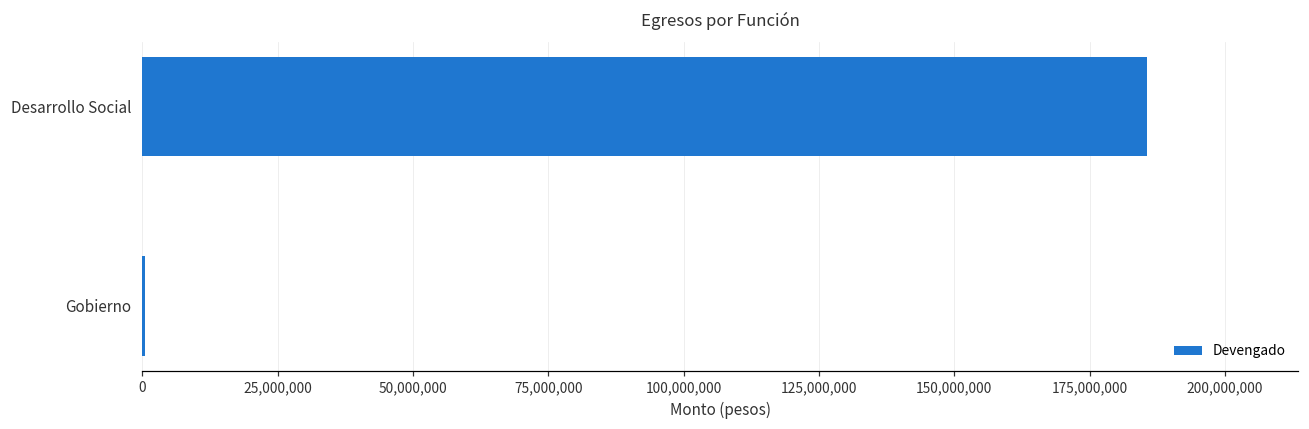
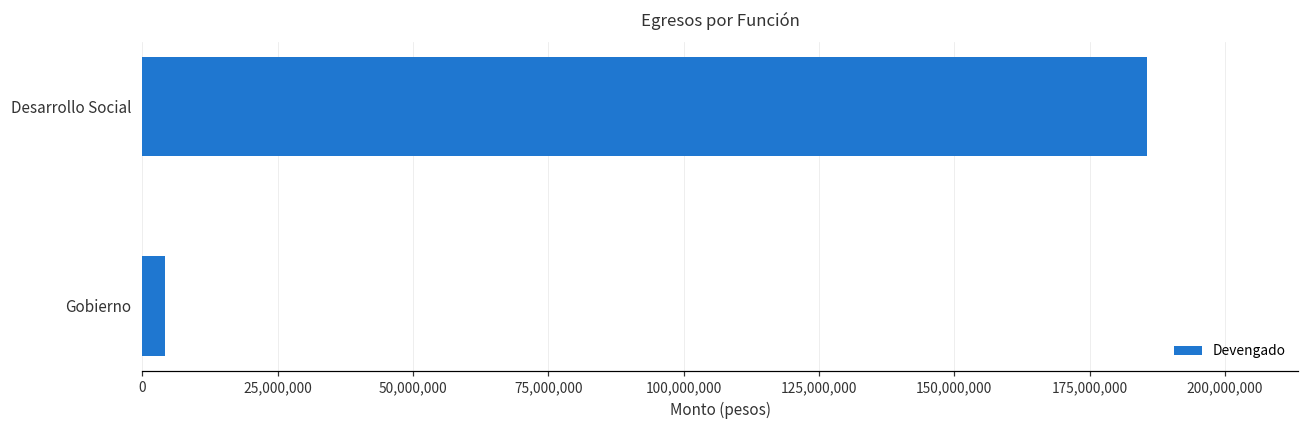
Gobierno: 1,000,000 -> 4,000,000
